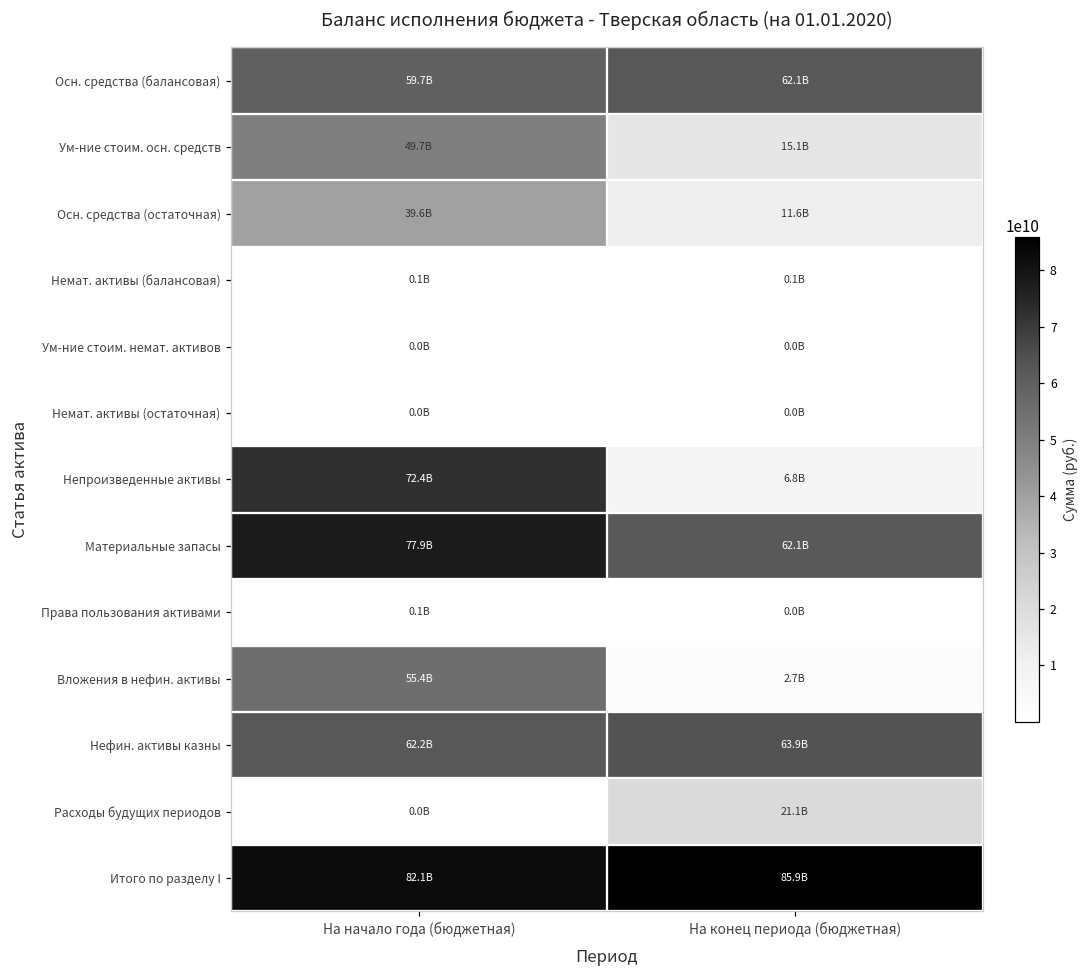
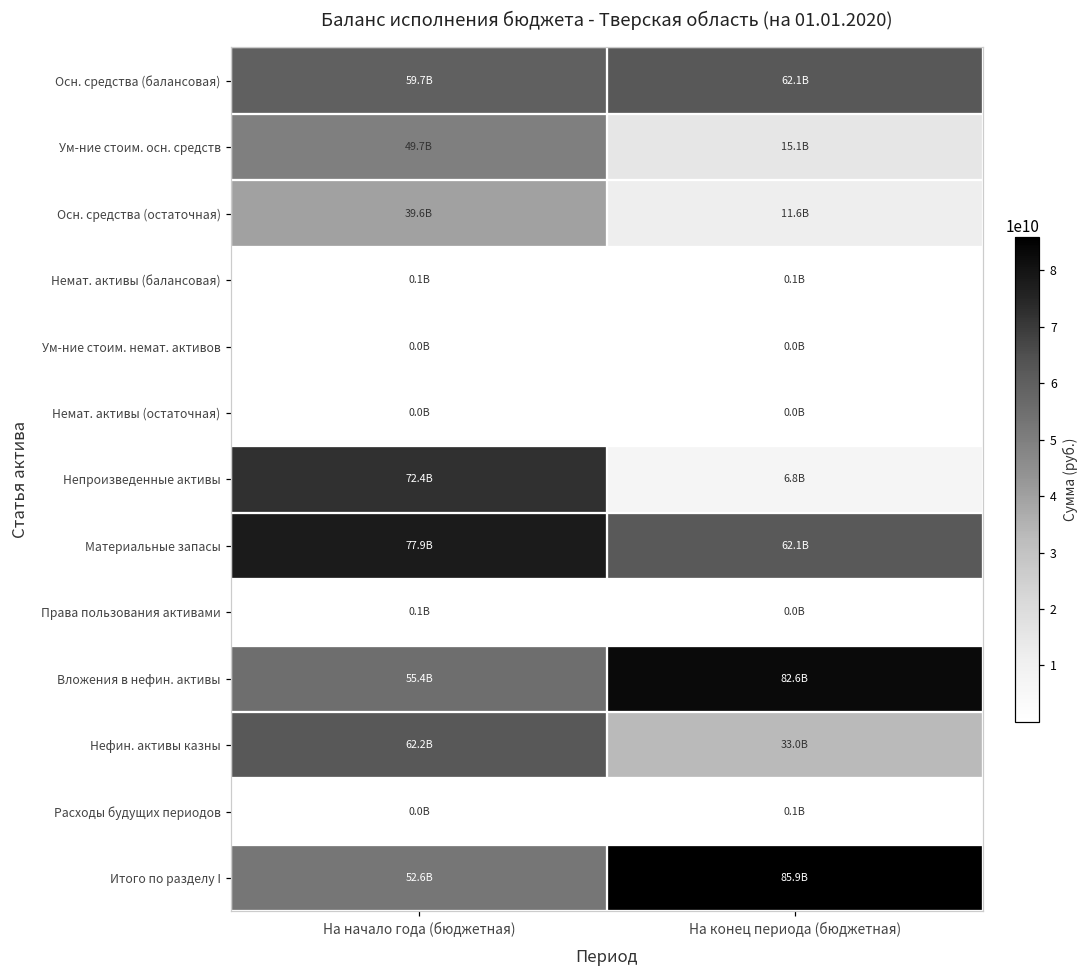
Вложения в нефин. активы, На конец периода (бюджетная): 2.7B -> 82.6B
Нефин. активы казны, На конец периода (бюджетная): 63.9B -> 33.0B
Расходы будущих периодов, На конец периода (бюджетная): 21.1B -> 0.1B
Итого по разделу I, На начало года (бюджетная): 82.1B -> 52.6B
